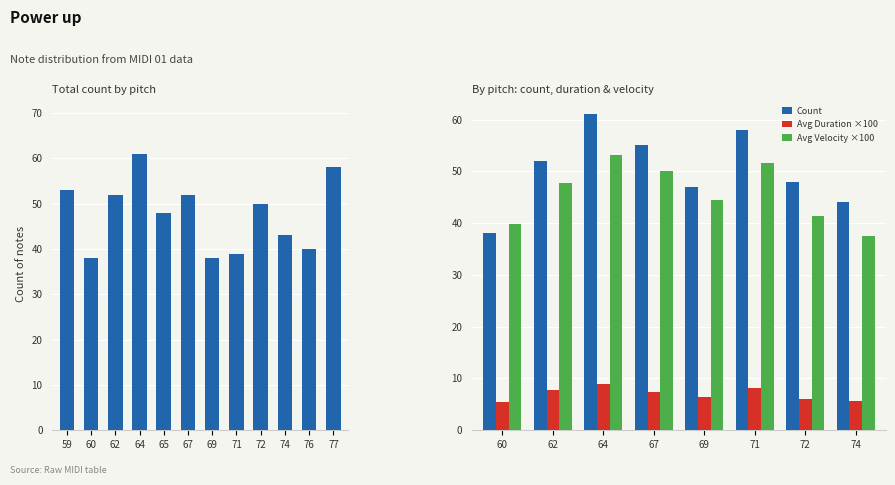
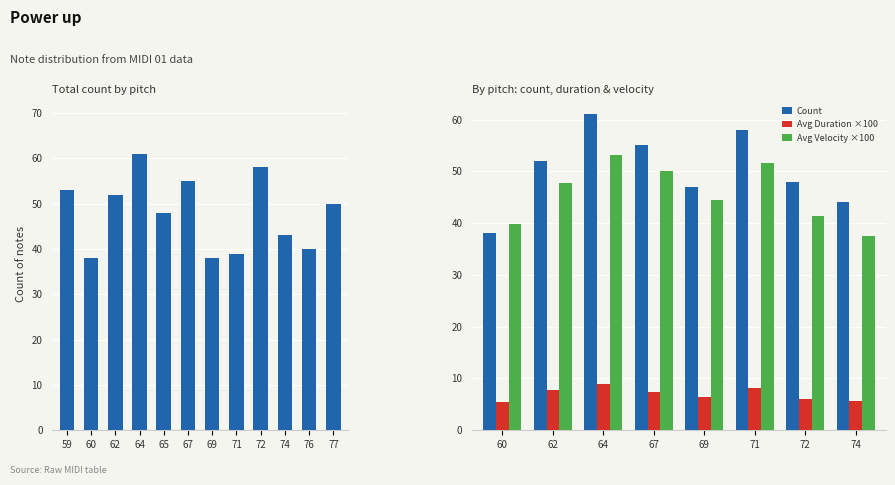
Total count by pitch, 67: 52 -> 55
Total count by pitch, 72: 50 -> 58
Total count by pitch, 77: 58 -> 50
